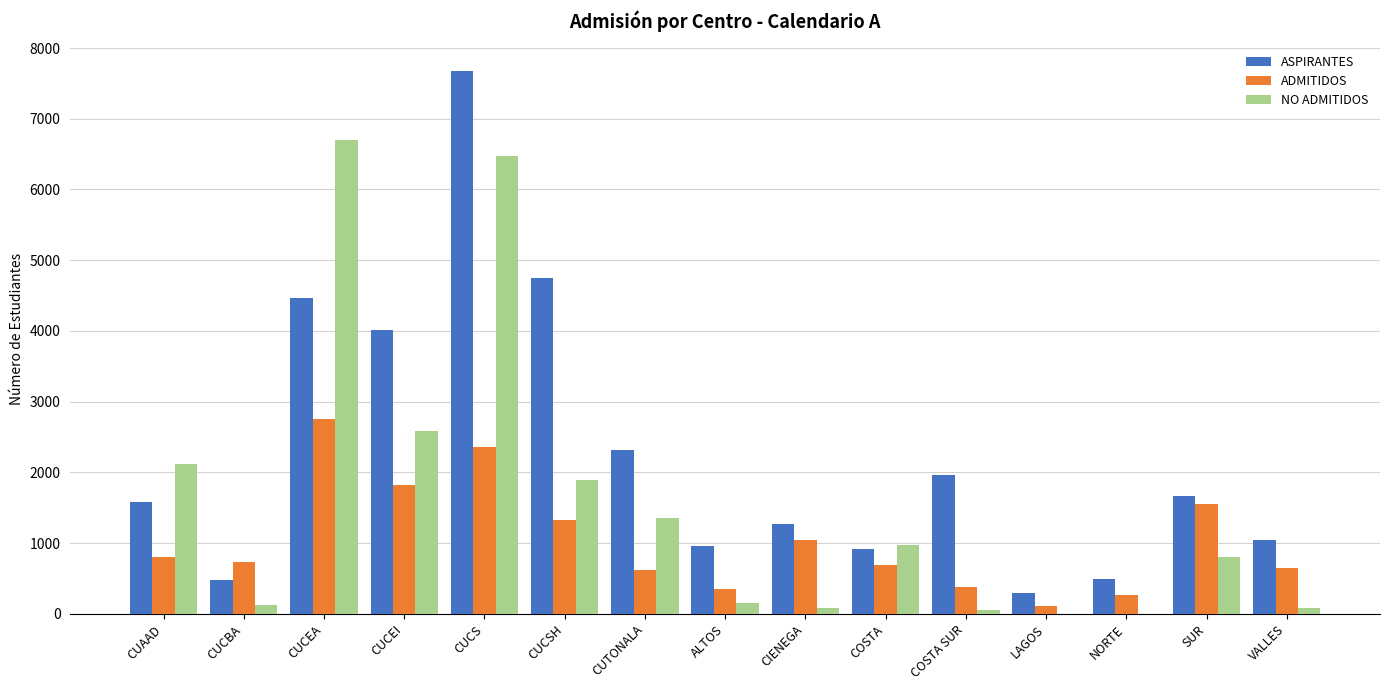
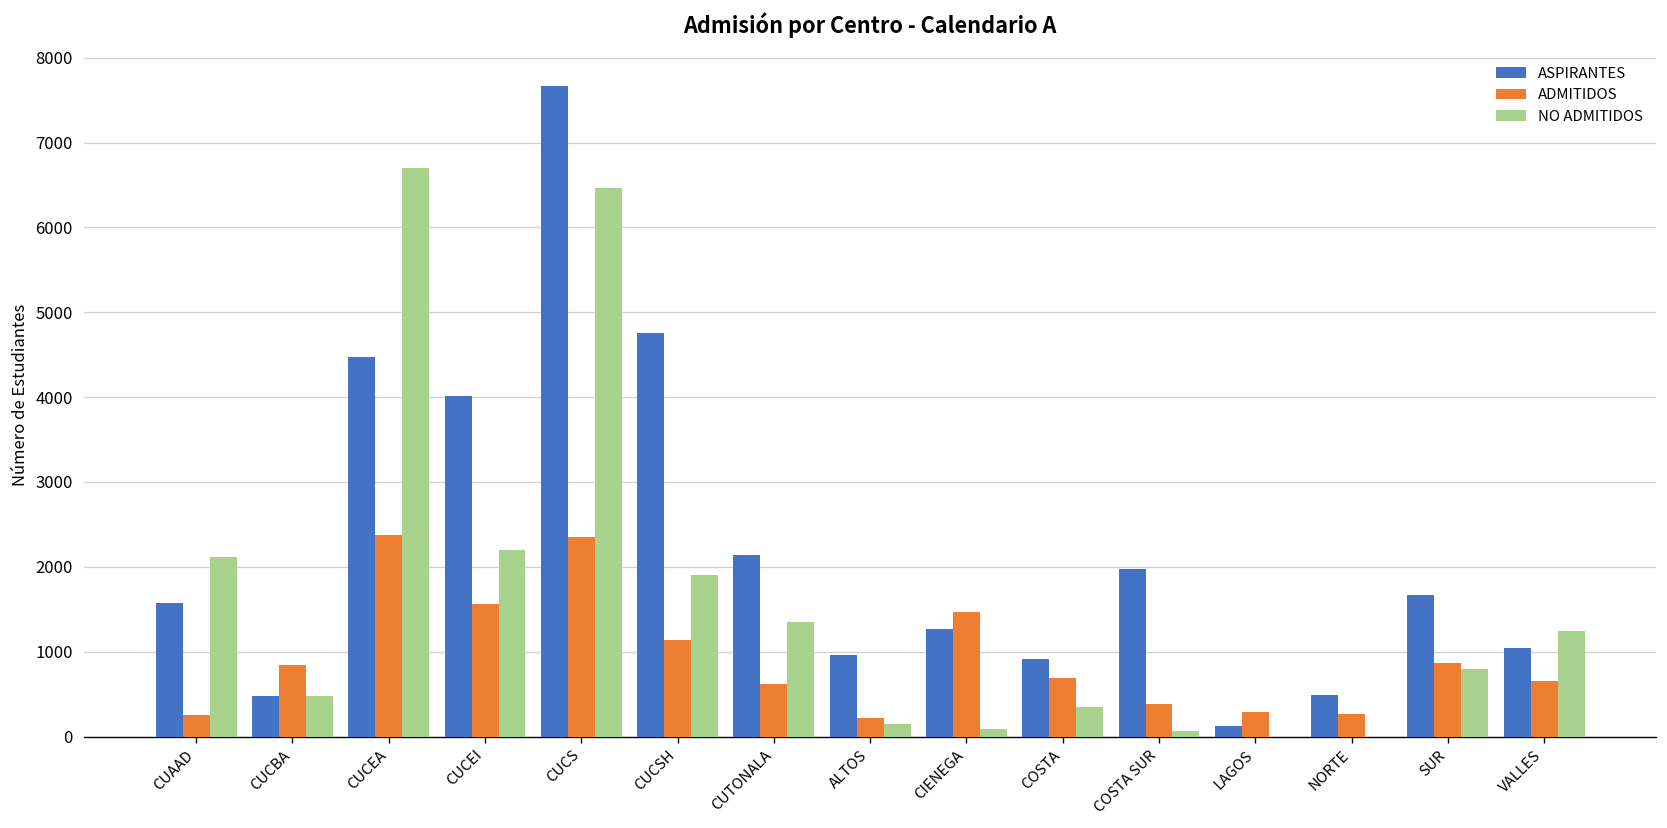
ADMITIDOS, CUAAD: 800 -> 300
ADMITIDOS, CUCBA: 700 -> 800
NO ADMITIDOS, CUCBA: 100 -> 500
ADMITIDOS, CUCEA: 2800 -> 2400
ADMITIDOS, CUCEI: 1800 -> 1600
NO ADMITIDOS, CUCEI: 2600 -> 2200
ADMITIDOS, CUCSH: 1300 -> 1100
ASPIRANTES, CUTONALA: 2300 -> 2100
ADMITIDOS, ALTOS: 400 -> 200
ADMITIDOS, CIENEGA: 1100 -> 1500
NO ADMITIDOS, COSTA: 1000 -> 300
ASPIRANTES, LAGOS: 300 -> 100
ADMITIDOS, LAGOS: 100 -> 300
ADMITIDOS, SUR: 1600 -> 900
NO ADMITIDOS, VALLES: 100 -> 1200
